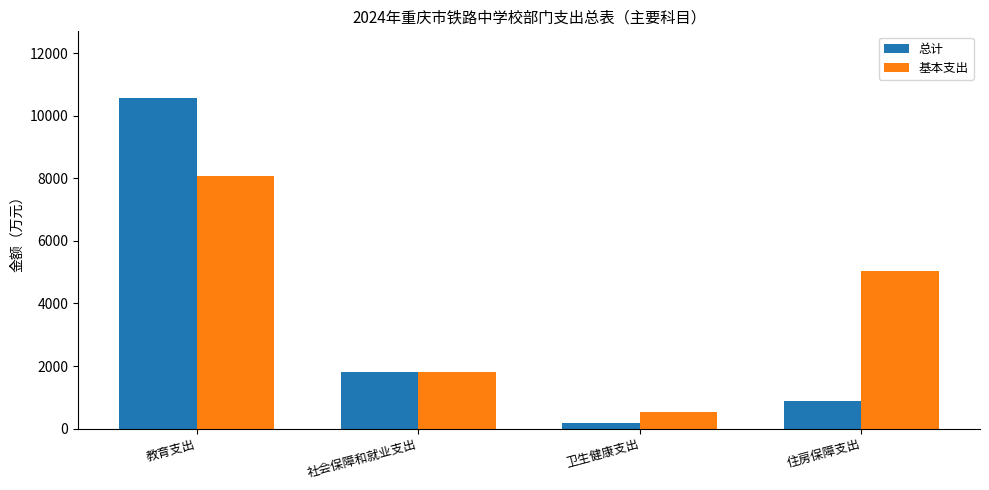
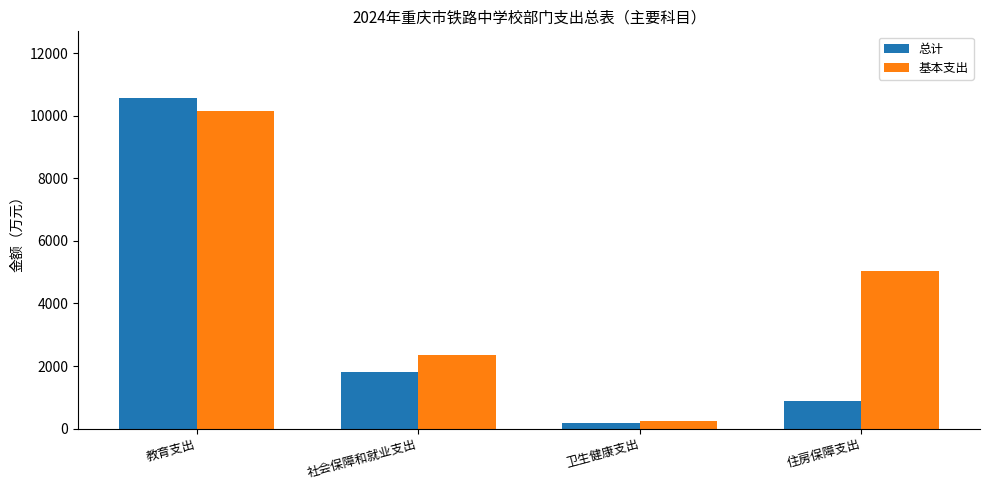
基本支出, 教育支出: 8100 -> 10200
基本支出, 社会保障和就业支出: 1800 -> 2400
基本支出, 卫生健康支出: 500 -> 200
